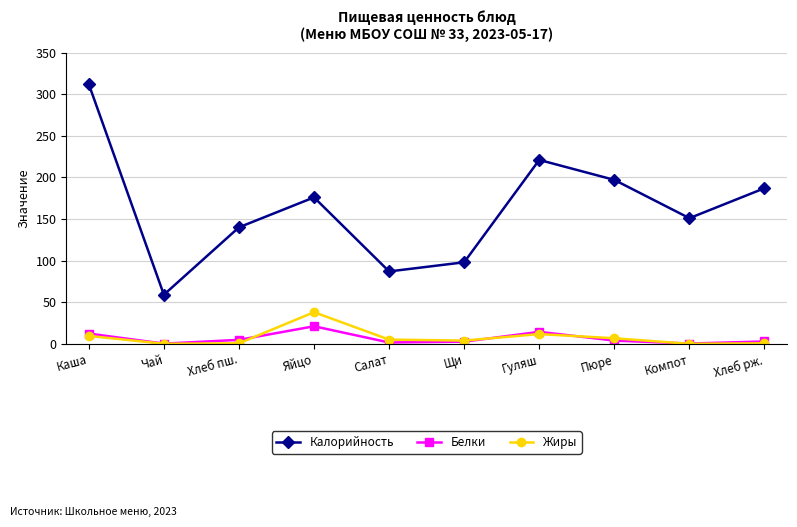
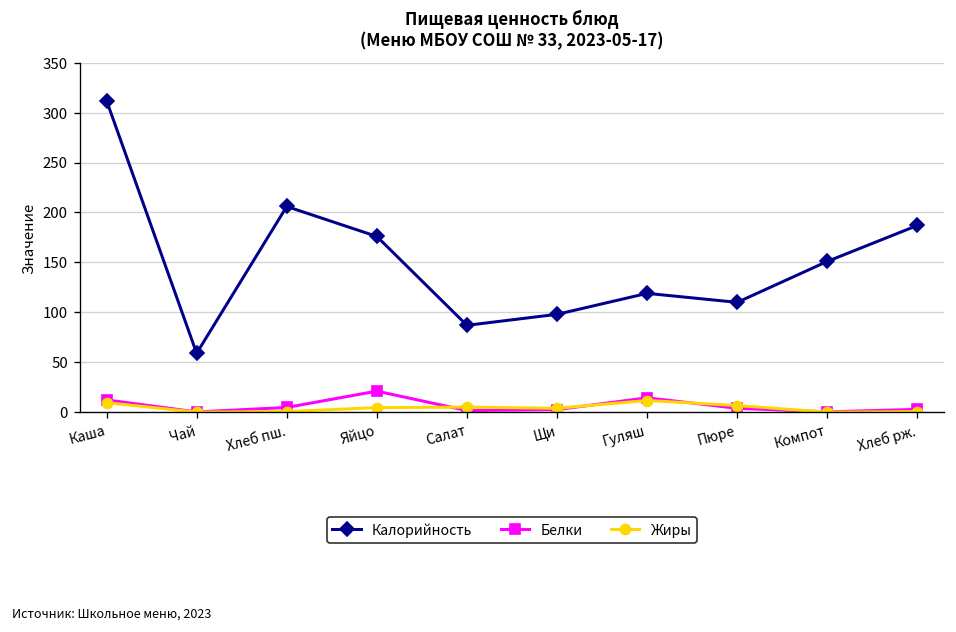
Калорийность, Хлеб пш.: 140 -> 210
Жиры, Яйцо: 40 -> 0
Калорийность, Гуляш: 220 -> 120
Калорийность, Пюре: 200 -> 110
